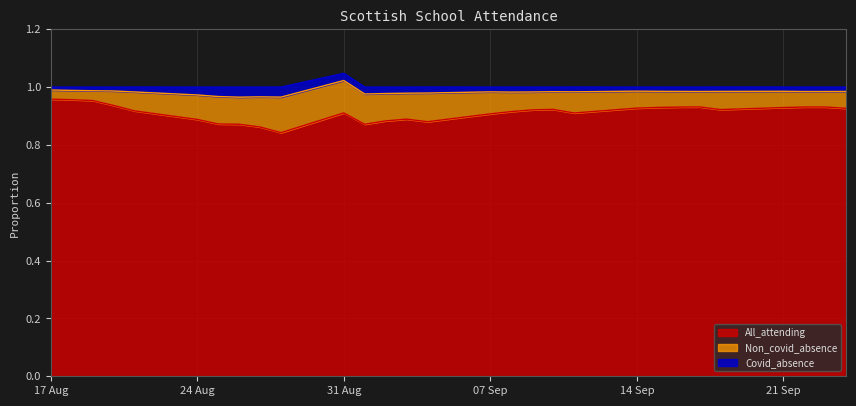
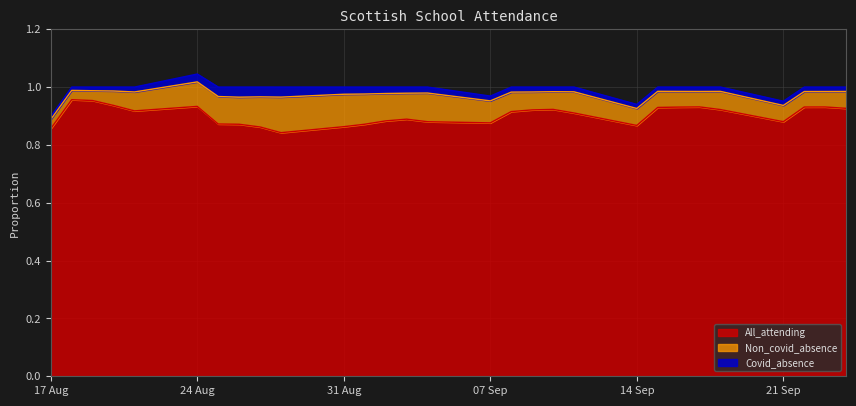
All_attending, 17 Aug: 0.96 -> 0.86
All_attending, 24 Aug: 0.89 -> 0.93
All_attending, 31 Aug: 0.91 -> 0.86
All_attending, 07 Sep: 0.91 -> 0.88
All_attending, 14 Sep: 0.93 -> 0.87
All_attending, 21 Sep: 0.93 -> 0.88
